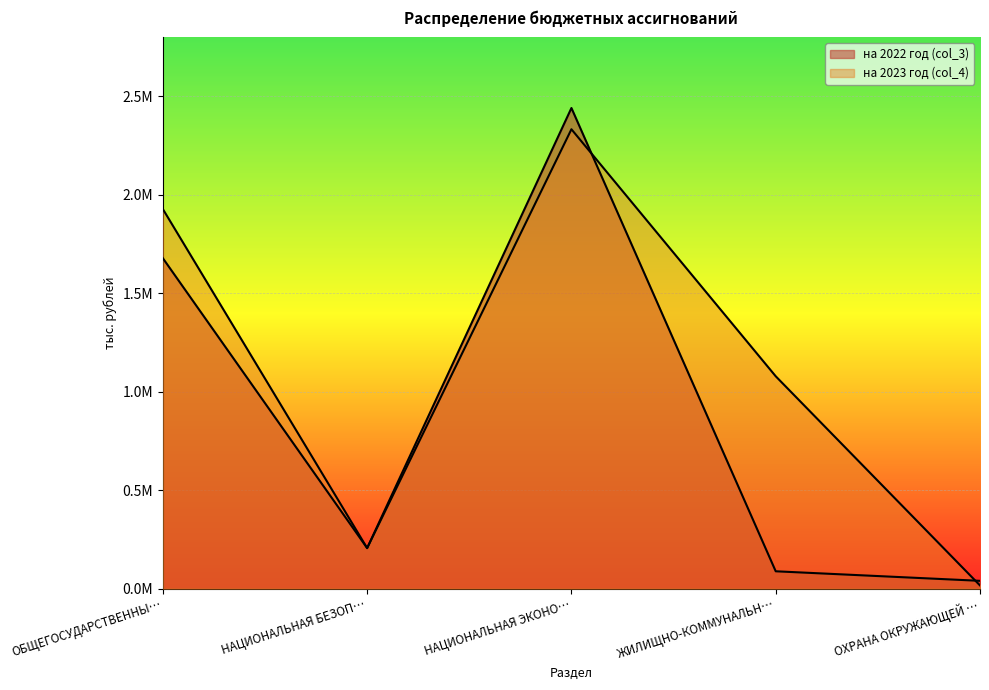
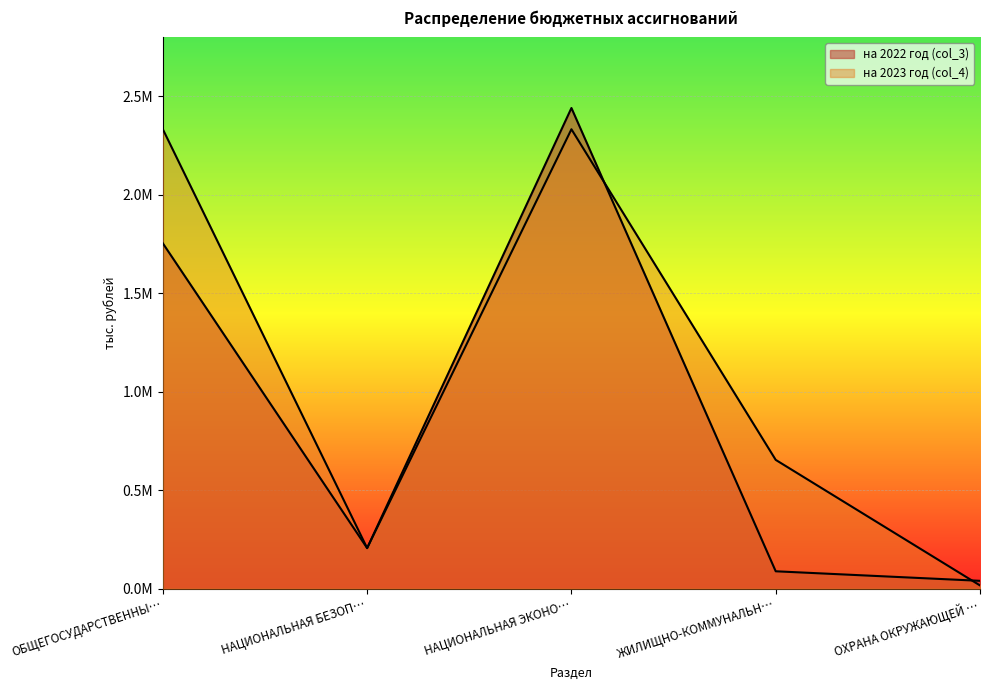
на 2022 год (col_3), ОБЩЕГОСУДАРСТВЕННЫ…: 1680000 -> 1750000
на 2023 год (col_4), ОБЩЕГОСУДАРСТВЕННЫ…: 1930000 -> 2330000
на 2023 год (col_4), ЖИЛИЩНО-КОММУНАЛЬН…: 1080000 -> 650000
